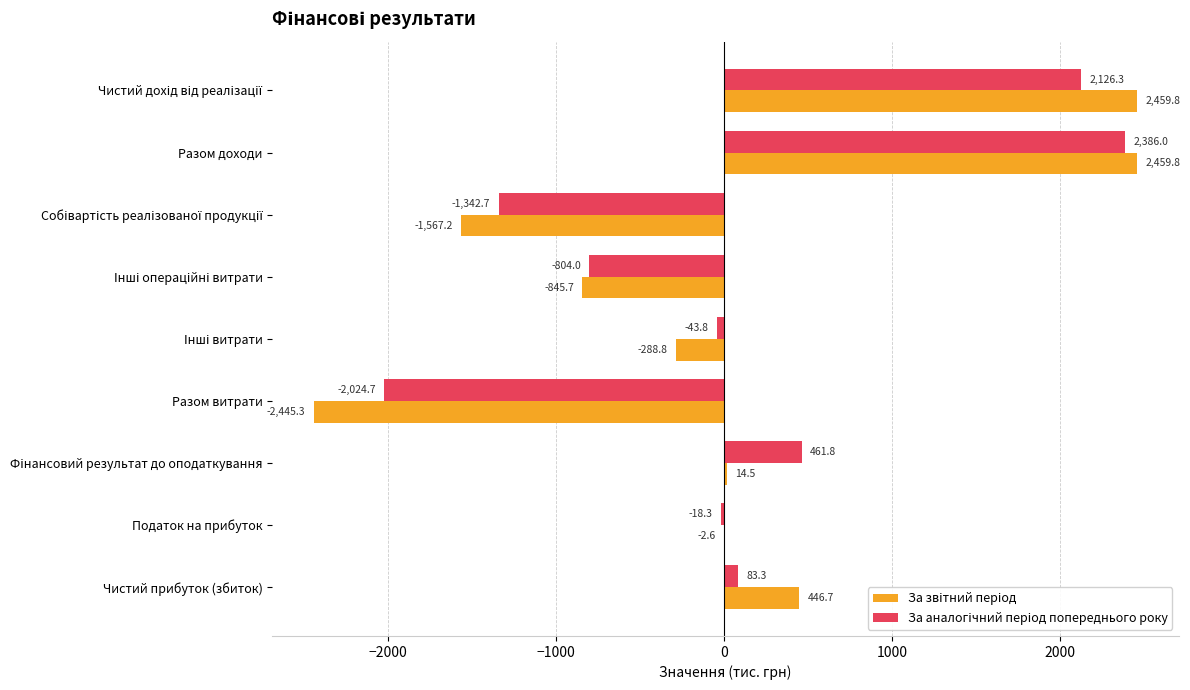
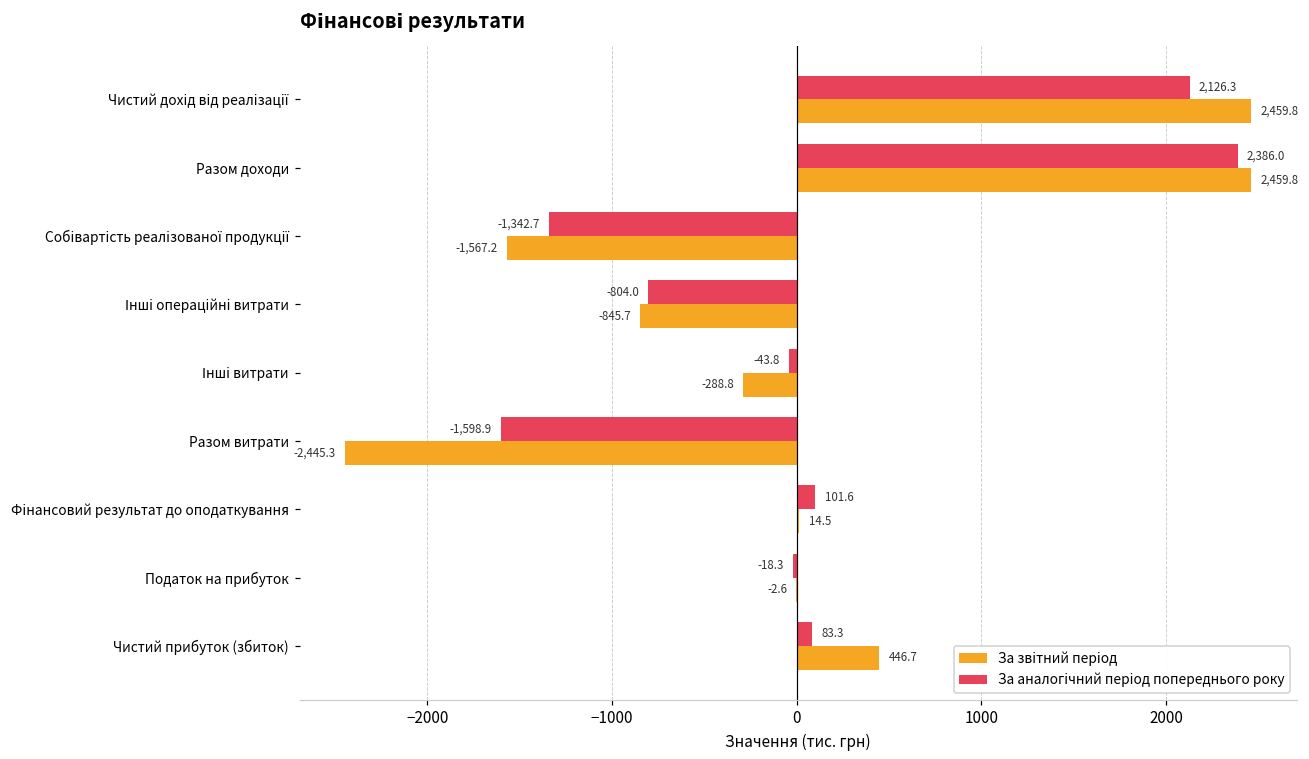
За аналогічний період попереднього року, Разом витрати: -2,024.7 -> -1,598.9
За аналогічний період попереднього року, Фінансовий результат до оподаткування: 461.8 -> 101.6
